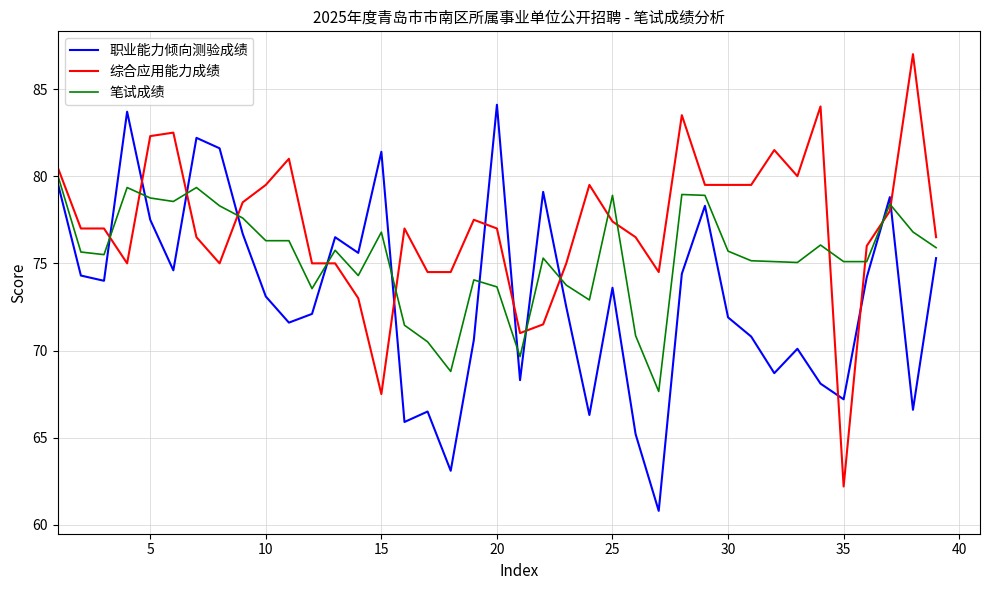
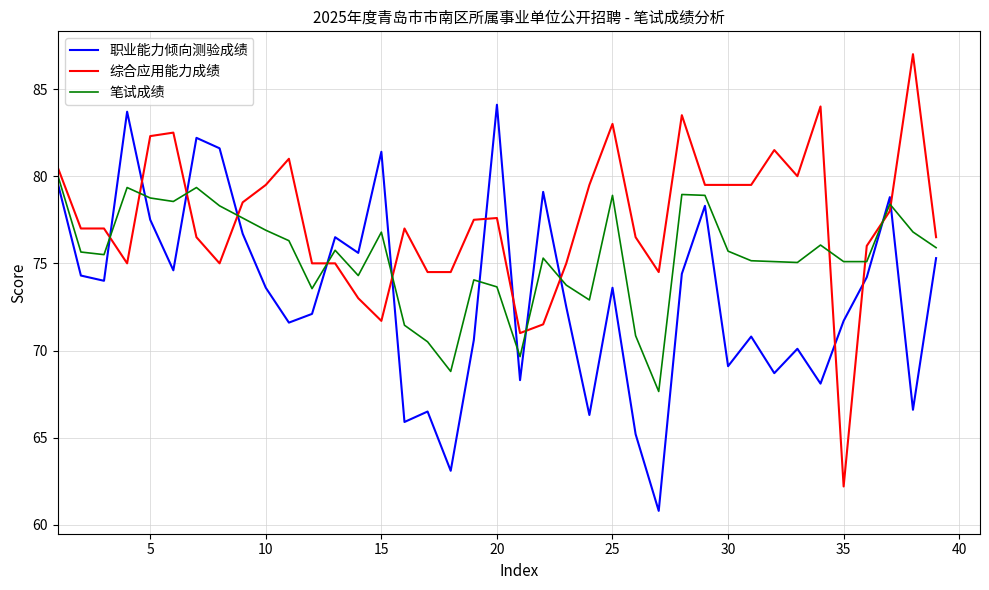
职业能力倾向测验成绩, 10: 73.1 -> 73.6
笔试成绩, 10: 76.3 -> 76.9
综合应用能力成绩, 15: 67.5 -> 71.7
综合应用能力成绩, 20: 77.0 -> 77.6
综合应用能力成绩, 25: 77.4 -> 83.0
职业能力倾向测验成绩, 30: 71.9 -> 69.1
职业能力倾向测验成绩, 35: 67.2 -> 71.7
